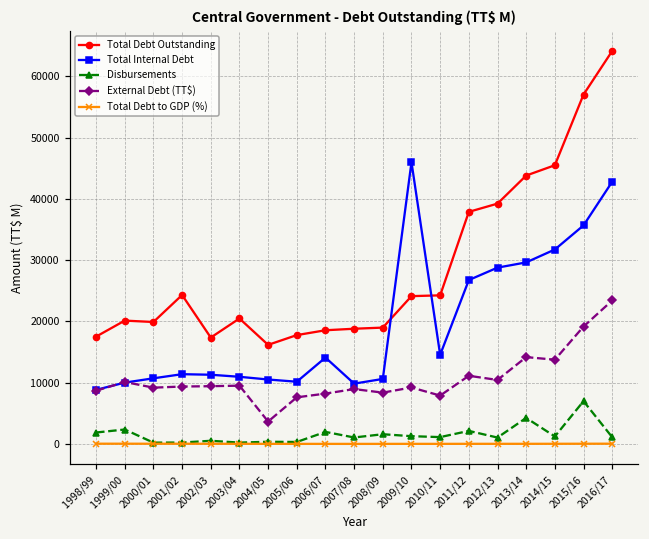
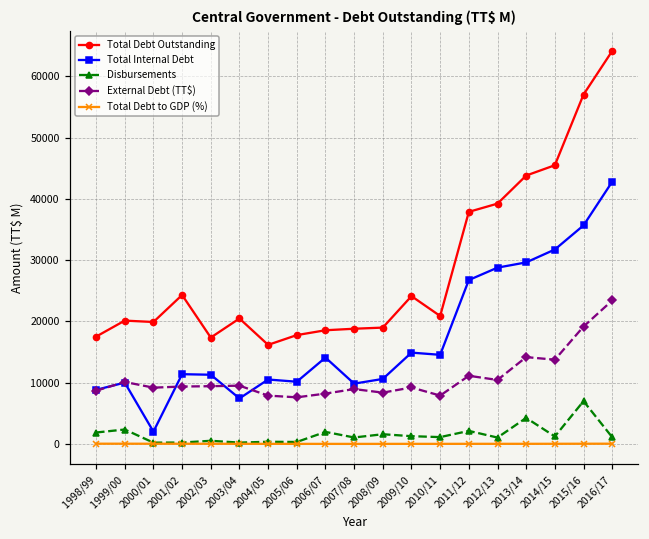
Total Internal Debt, 2000/01: 11000 -> 2000
Total Internal Debt, 2003/04: 11000 -> 7000
External Debt (TT$), 2004/05: 4000 -> 8000
Total Internal Debt, 2009/10: 46000 -> 15000
Total Debt Outstanding, 2010/11: 24000 -> 21000
